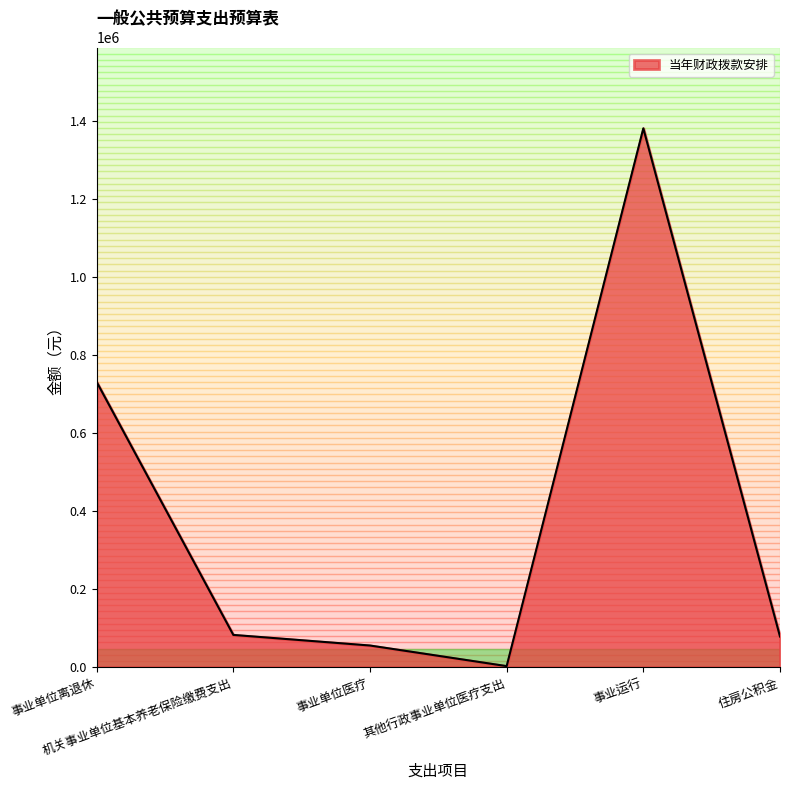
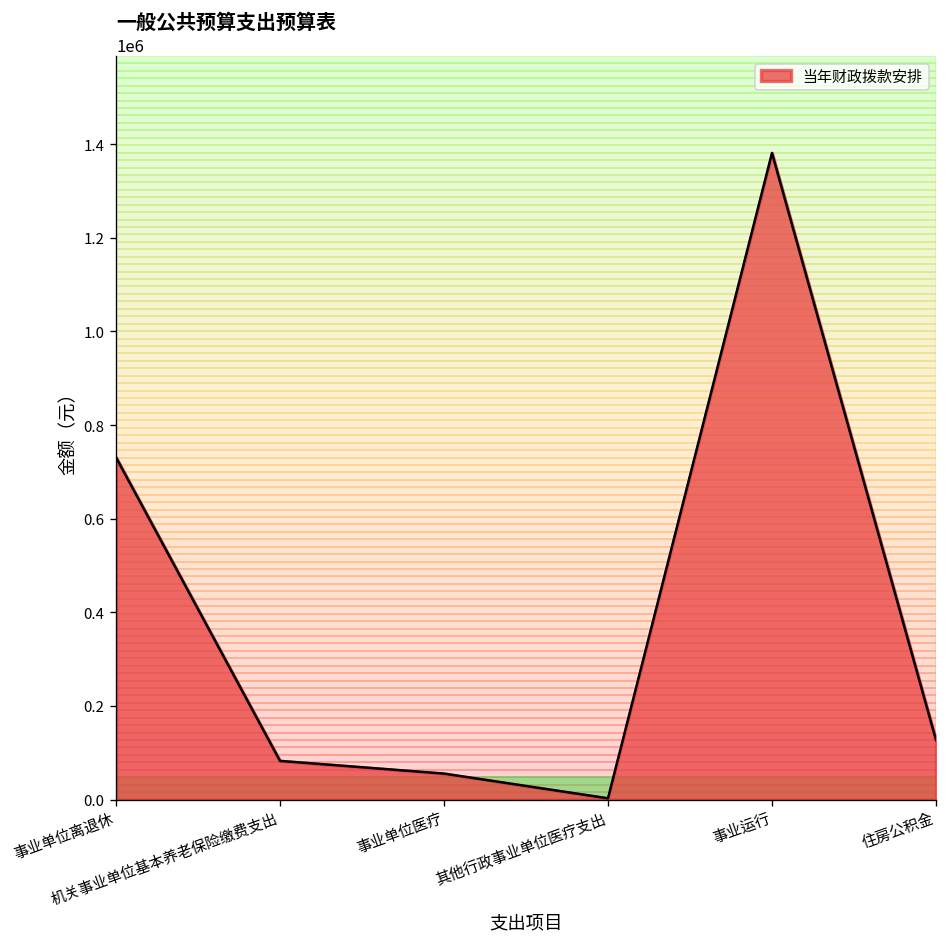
住房公积金: 80000 -> 130000
